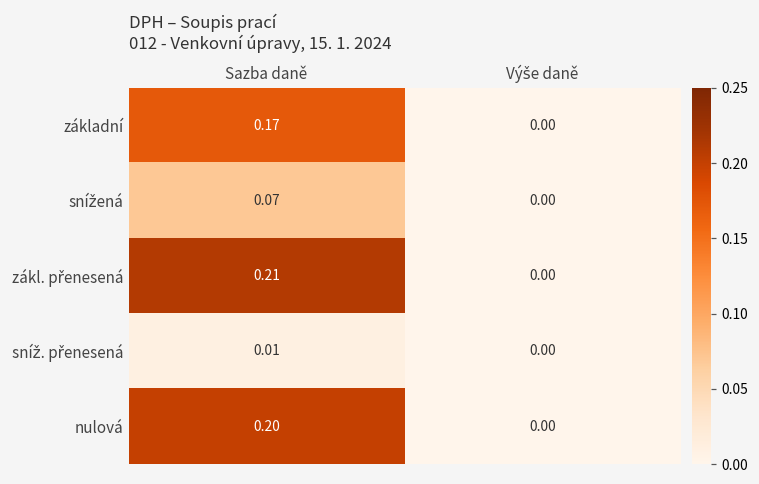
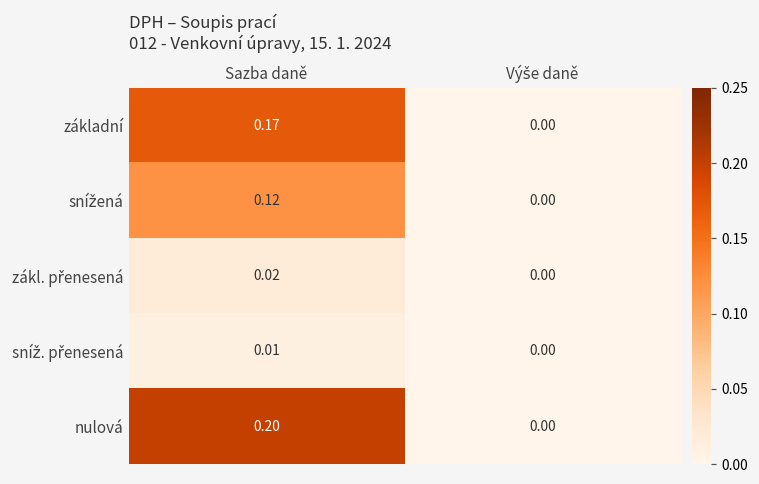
snížená, Sazba daně: 0.07 -> 0.12
zákl. přenesená, Sazba daně: 0.21 -> 0.02
